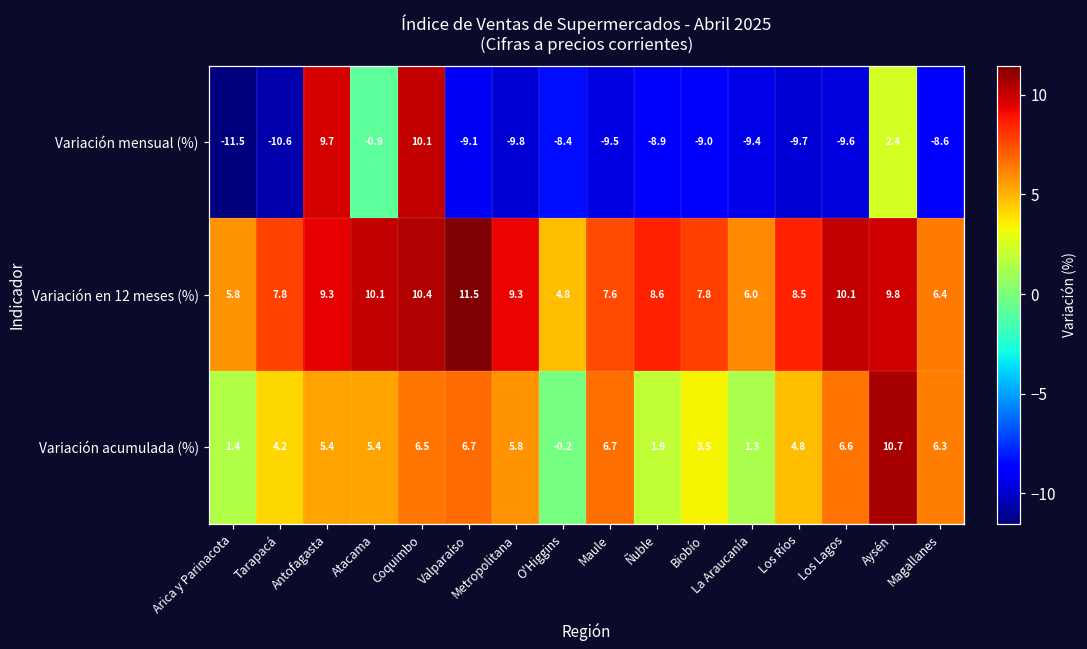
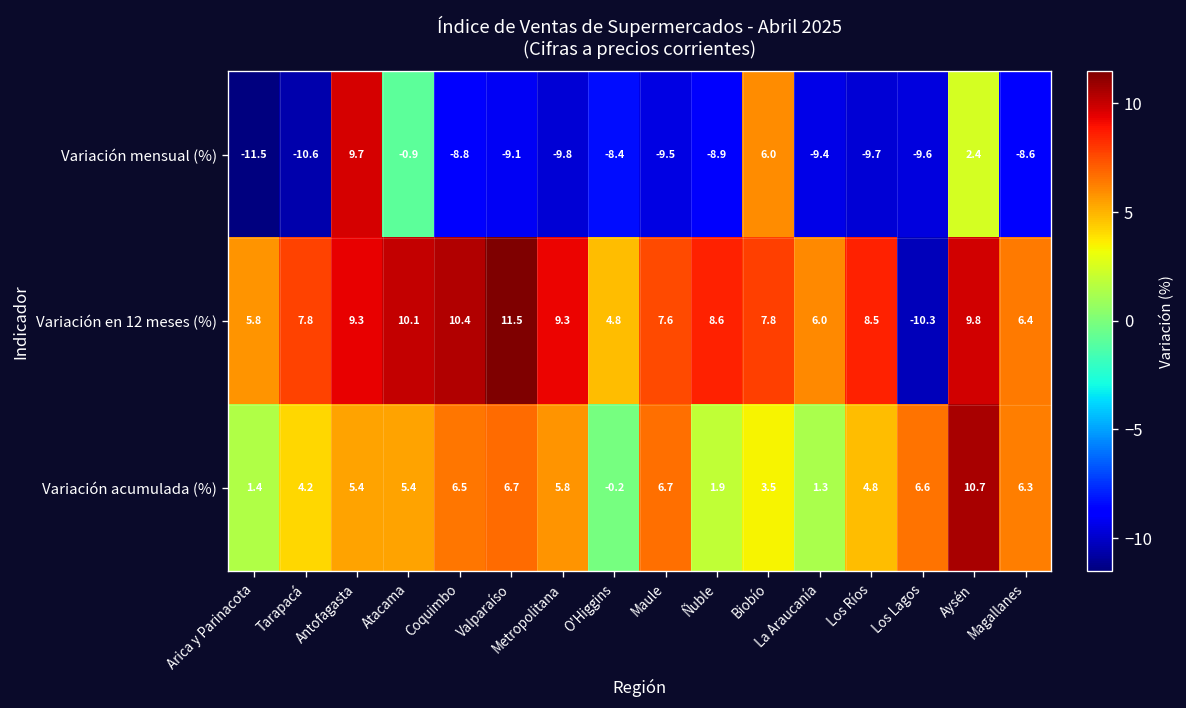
Variación mensual (%), Coquimbo: 10.1 -> -8.8
Variación mensual (%), Biobío: -9.0 -> 6.0
Variación en 12 meses (%), Los Lagos: 10.1 -> -10.3
